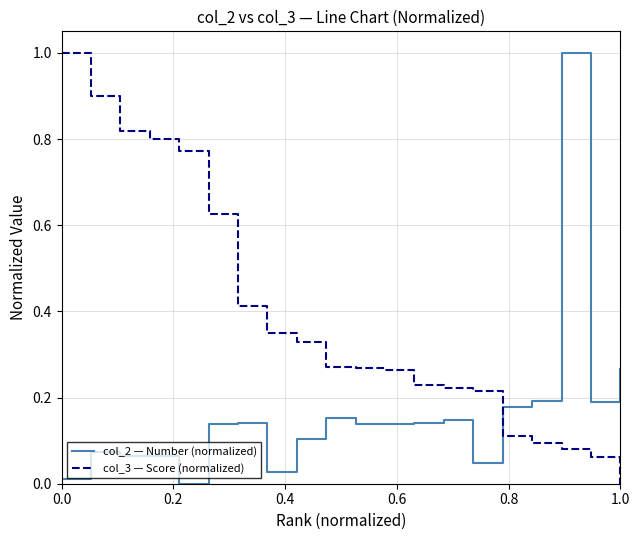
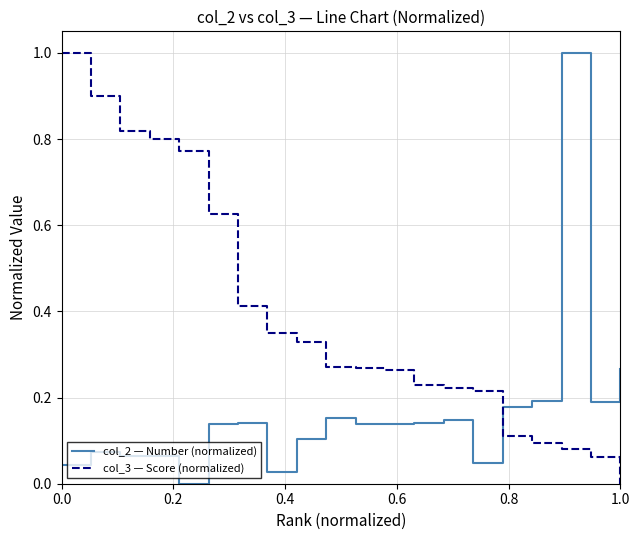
col_2 — Number (normalized), 0.0: 0.01 -> 0.04
